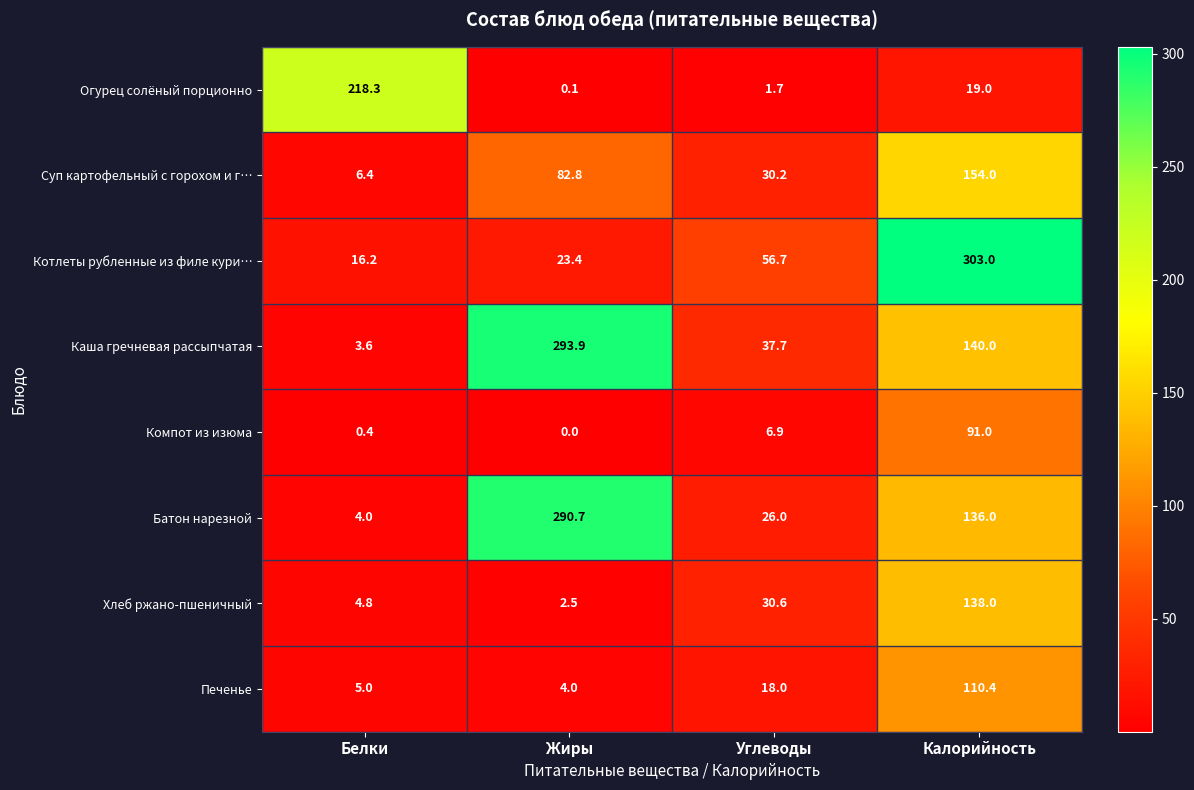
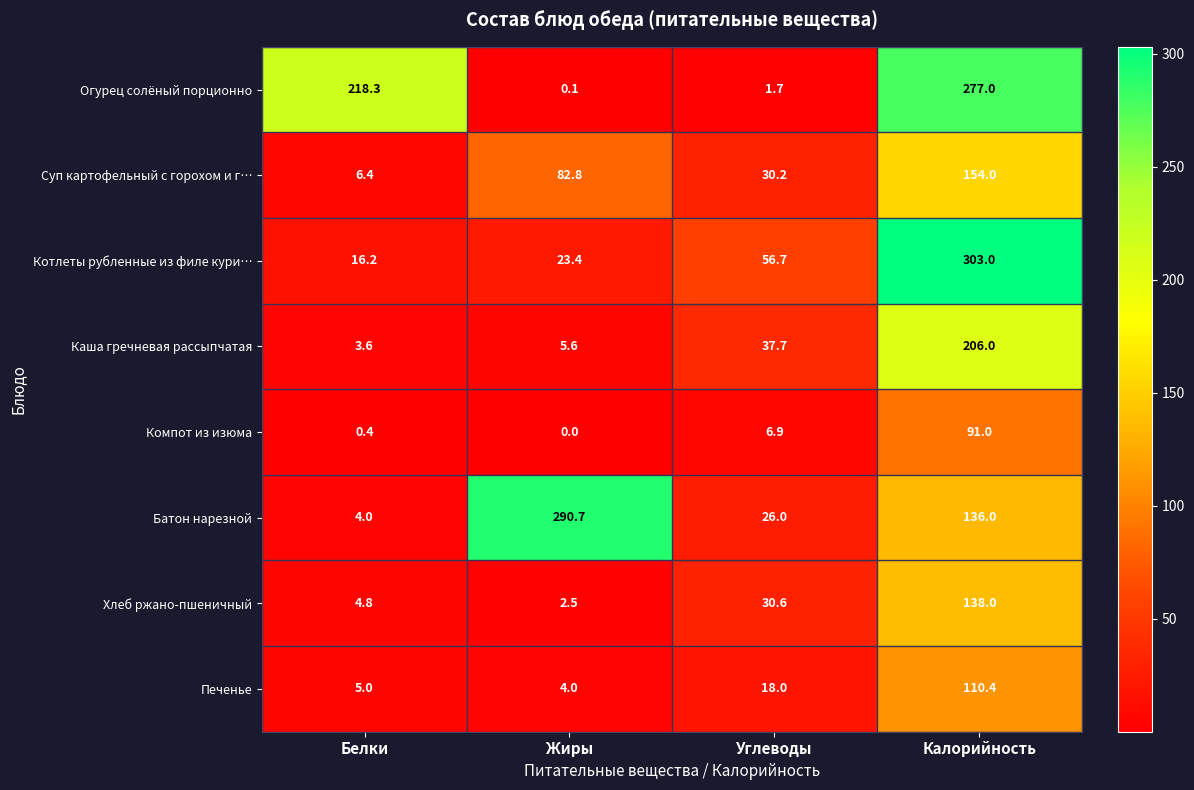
Огурец солёный порционно, Калорийность: 19.0 -> 277.0
Каша гречневая рассыпчатая, Жиры: 293.9 -> 5.6
Каша гречневая рассыпчатая, Калорийность: 140.0 -> 206.0
